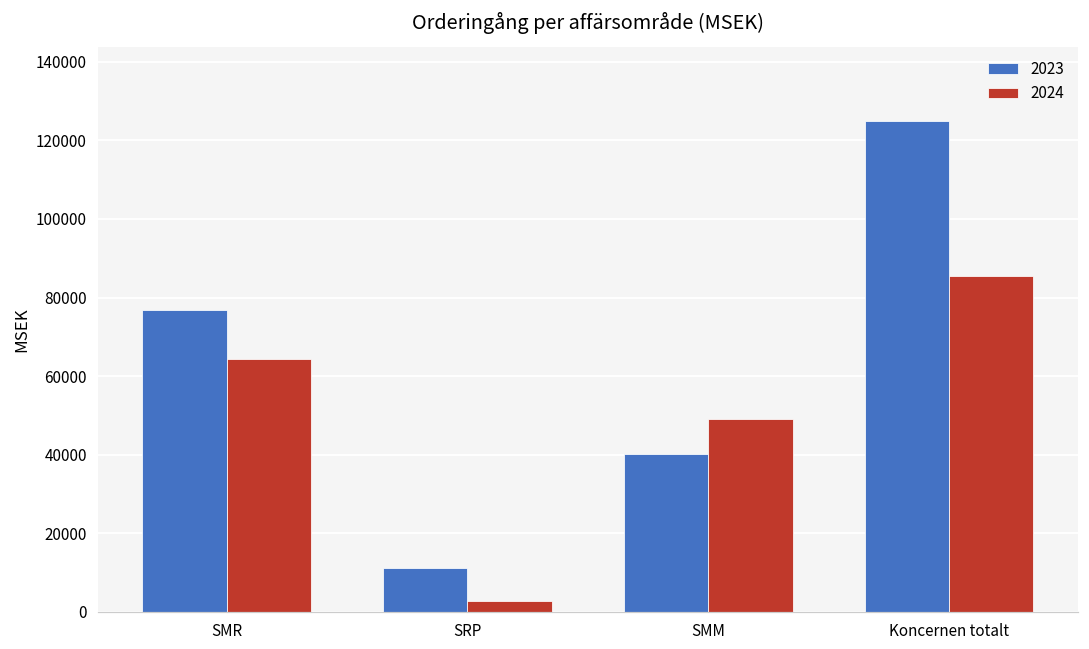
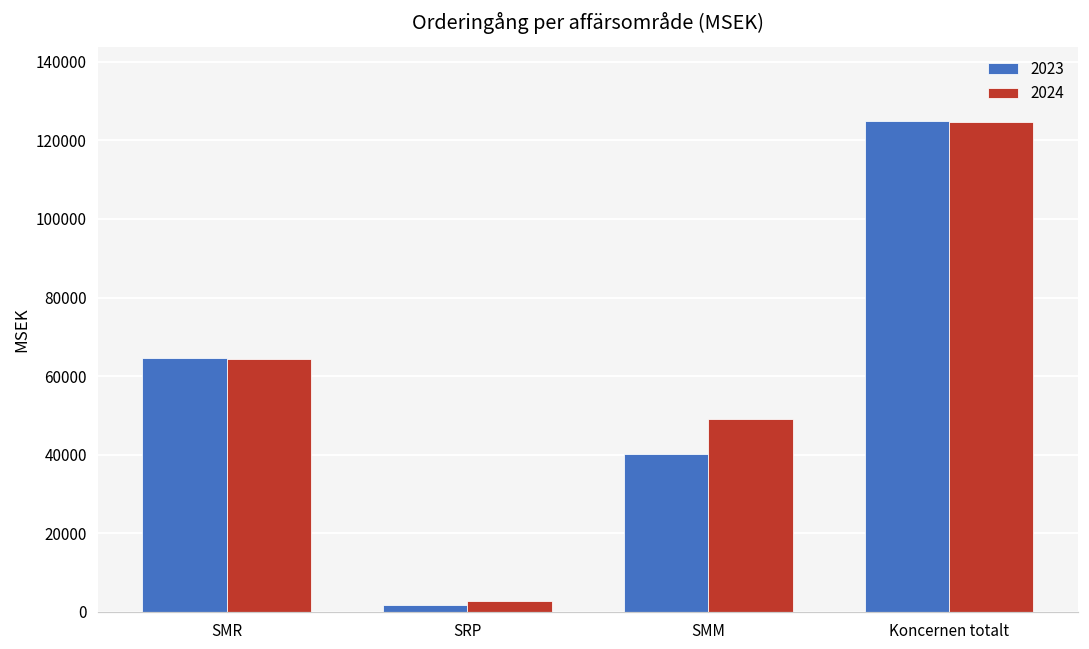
2023, SMR: 77000 -> 65000
2023, SRP: 11000 -> 2000
2024, Koncernen totalt: 86000 -> 125000
